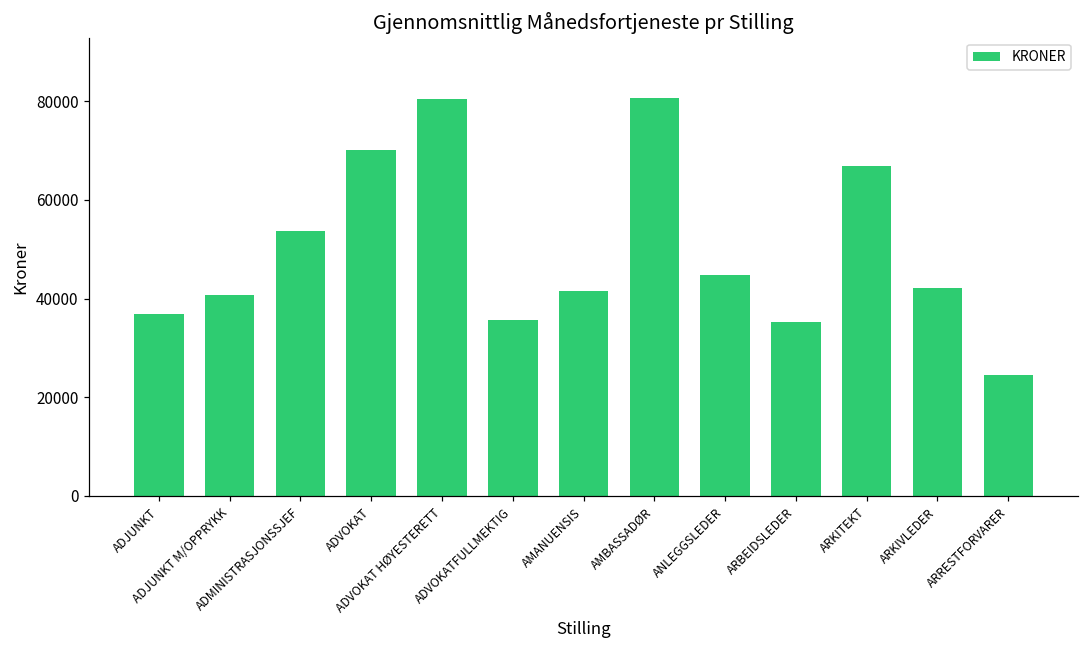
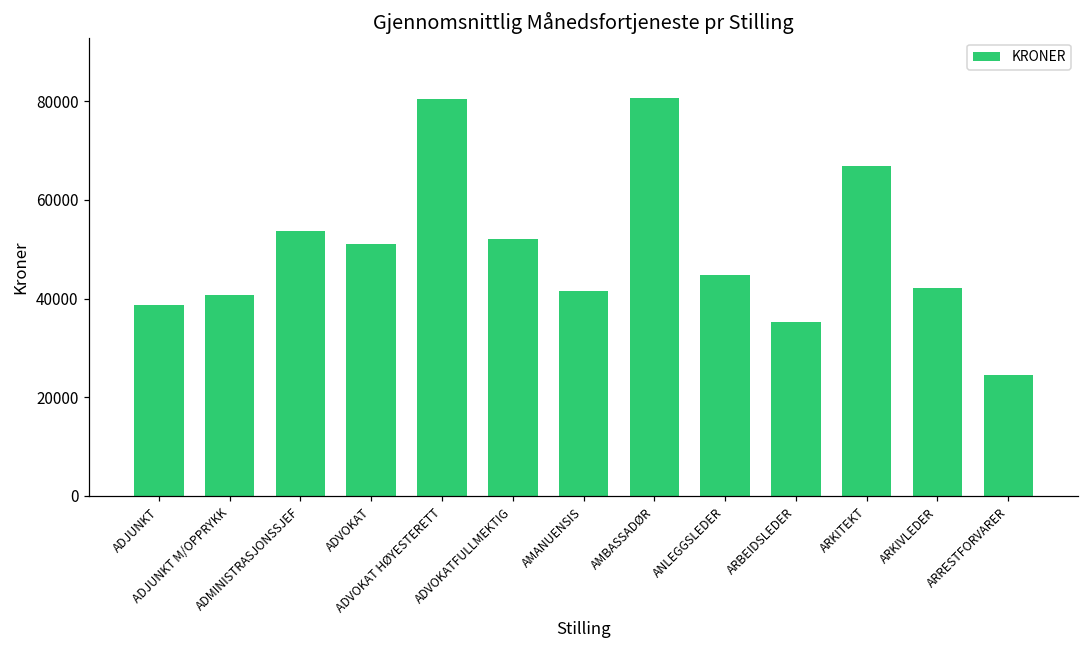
ADJUNKT: 37000 -> 39000
ADVOKAT: 70000 -> 51000
ADVOKATFULLMEKTIG: 36000 -> 52000
